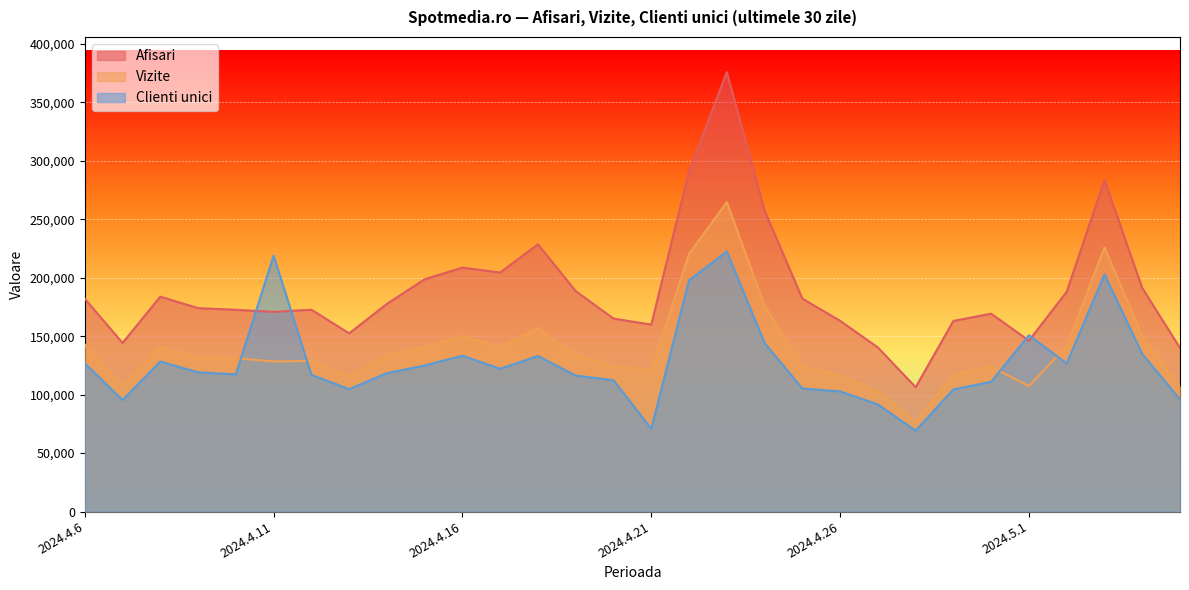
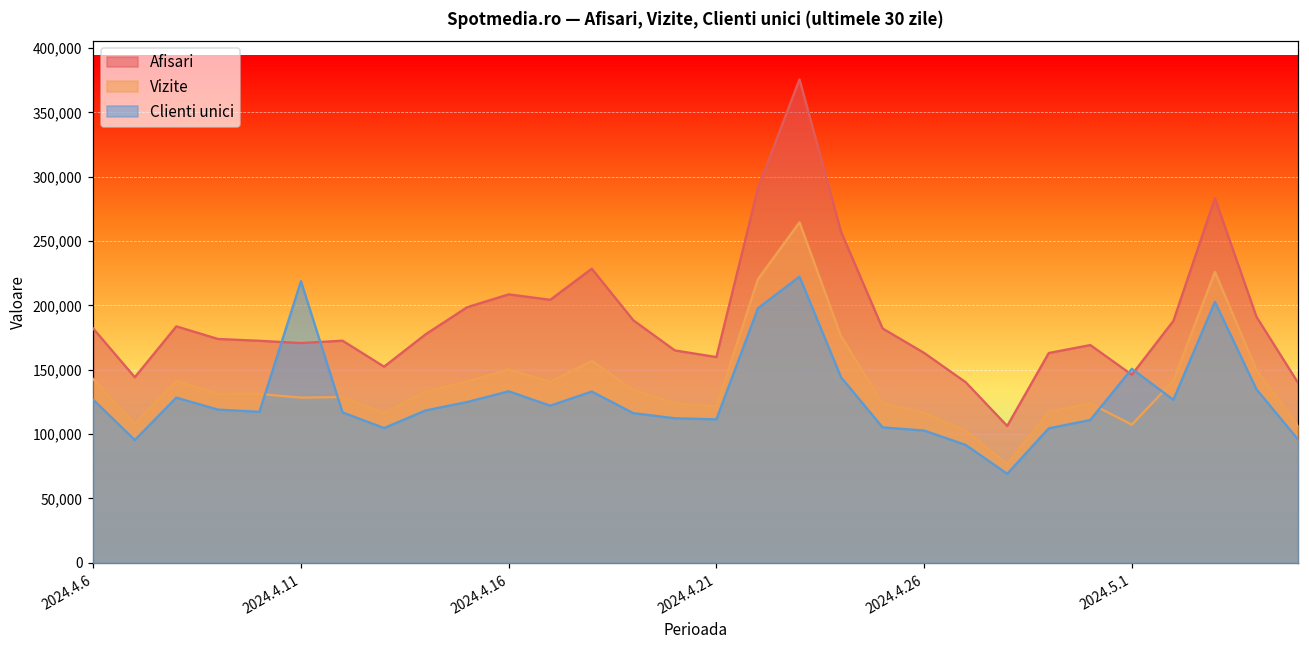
Clienti unici, 2024.4.21: 71,000 -> 111,000
